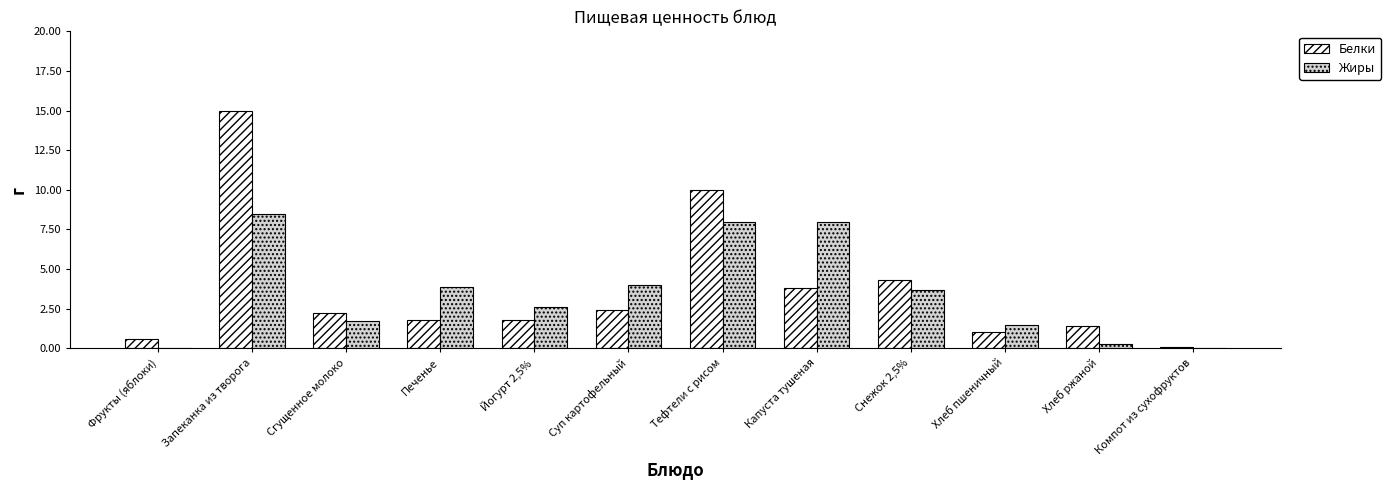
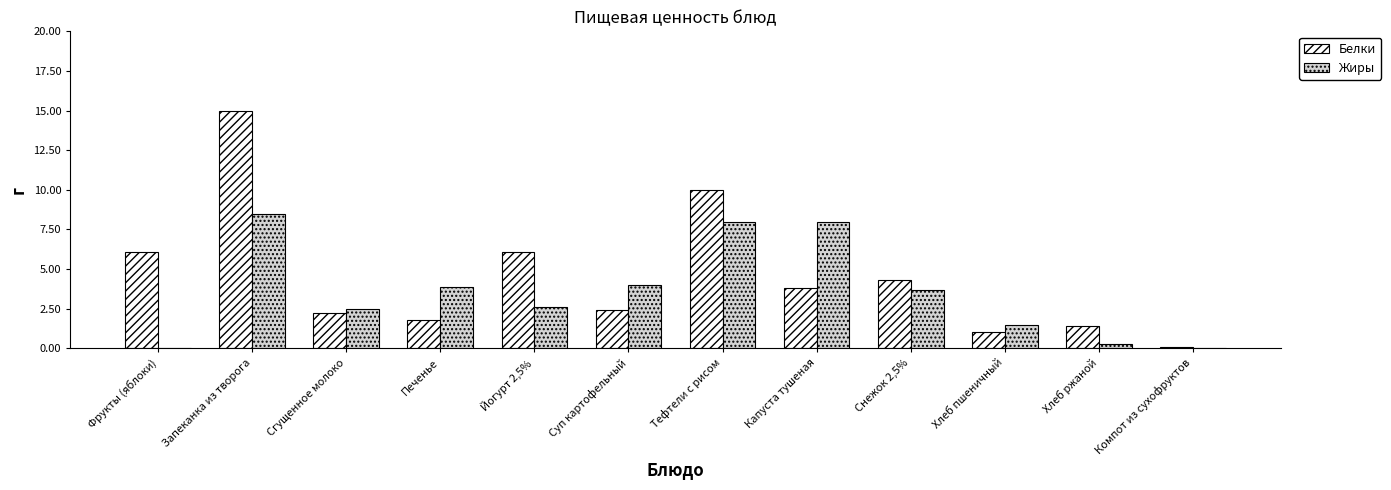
Белки, Фрукты (яблоки): 0.6 -> 6.1
Жиры, Сгущенное молоко: 1.7 -> 2.5
Белки, Йогурт 2,5%: 1.8 -> 6.1
